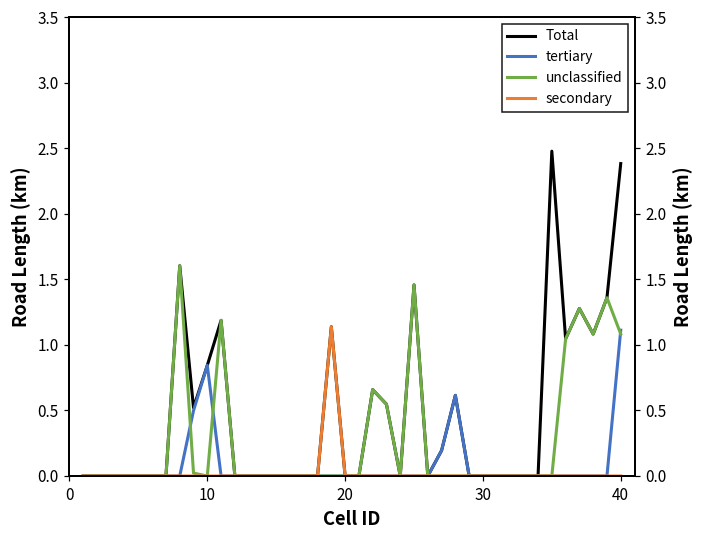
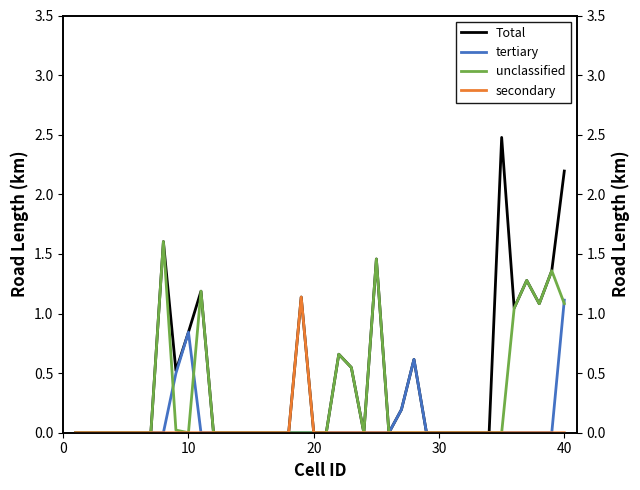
Total, 40: 2.38 -> 2.20
